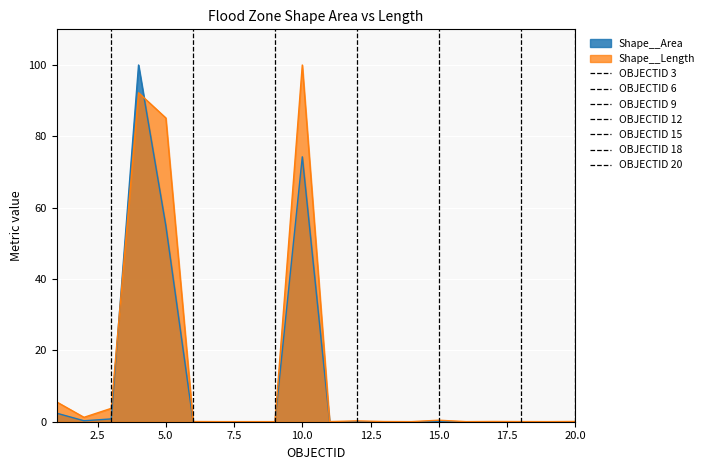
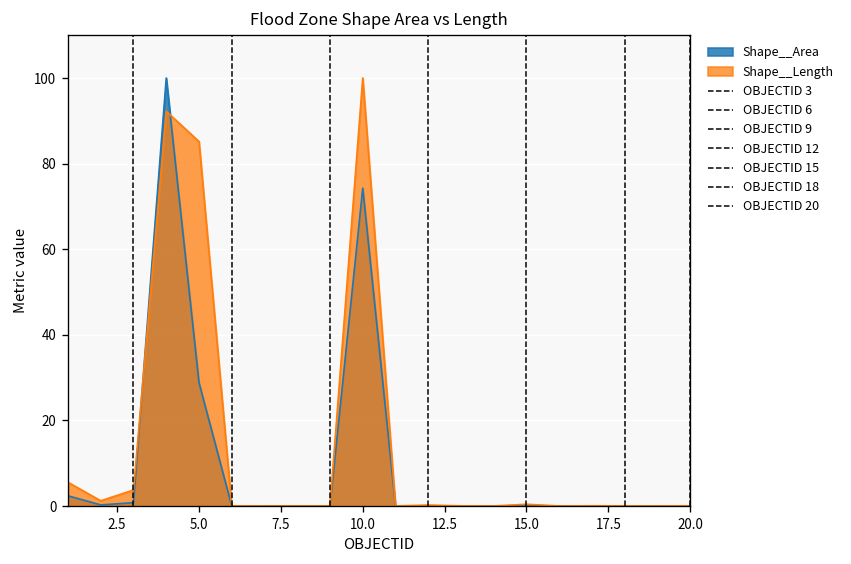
Shape__Area, 5.0: 55 -> 29
